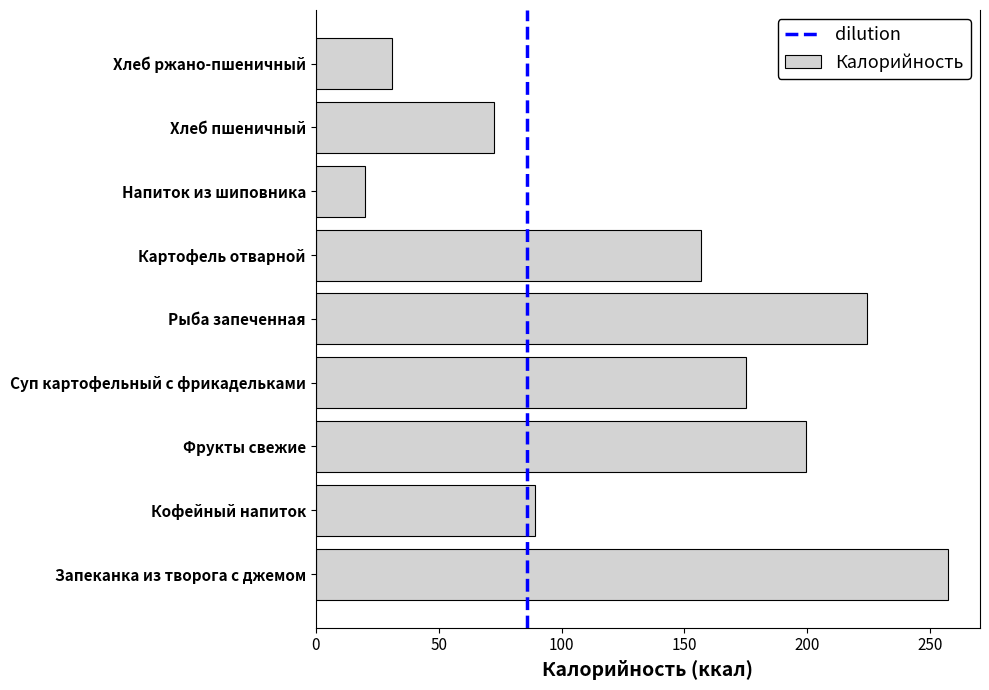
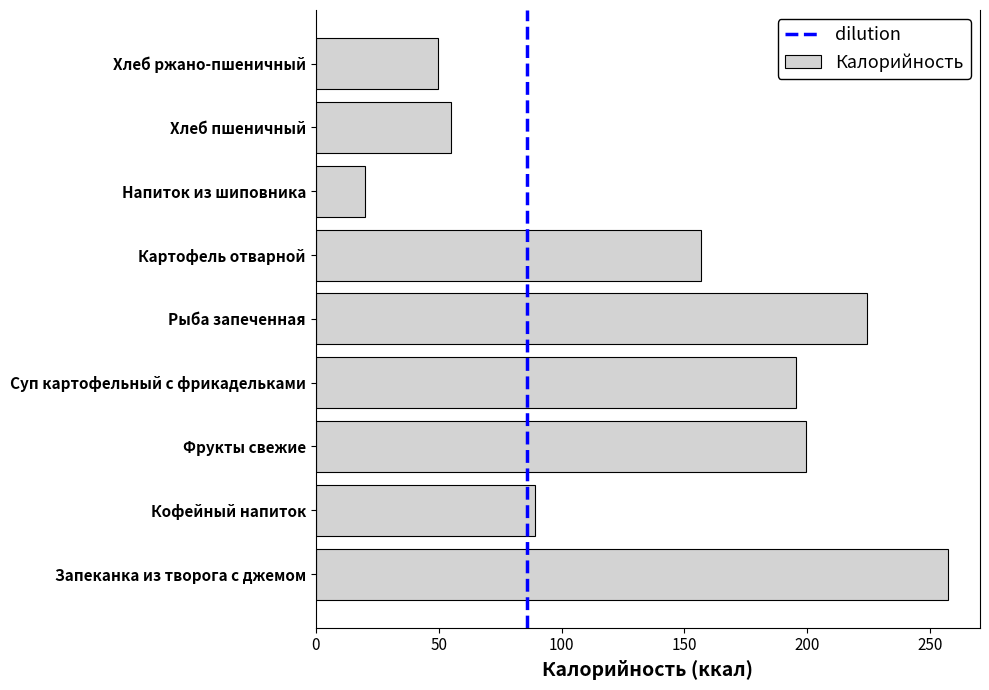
Хлеб ржано-пшеничный: 31 -> 50
Хлеб пшеничный: 73 -> 55
Суп картофельный с фрикадельками: 175 -> 195
